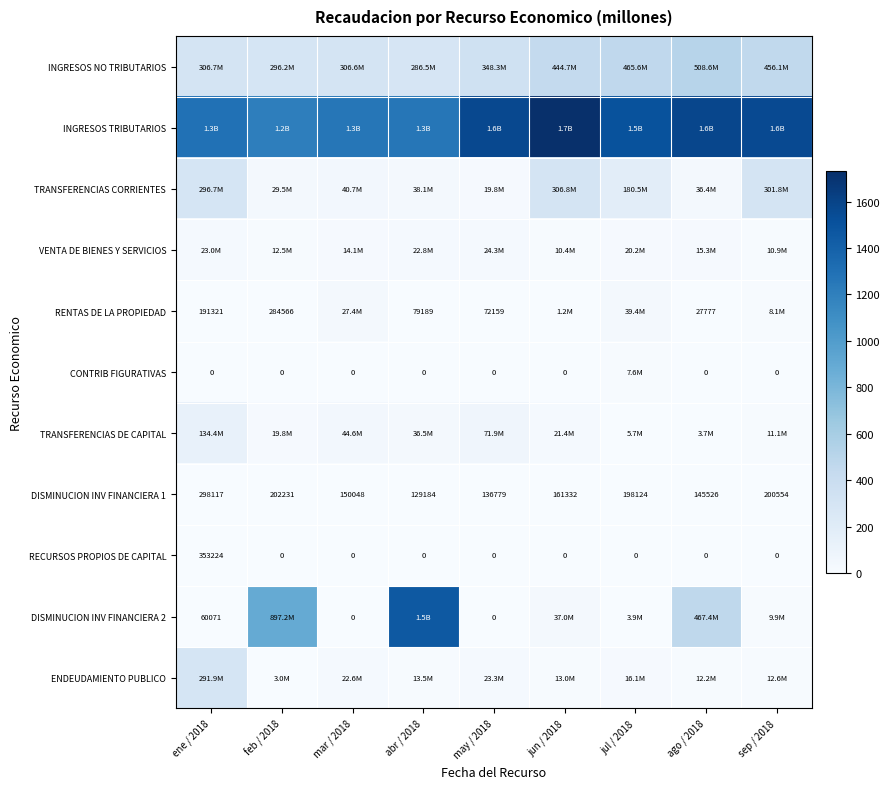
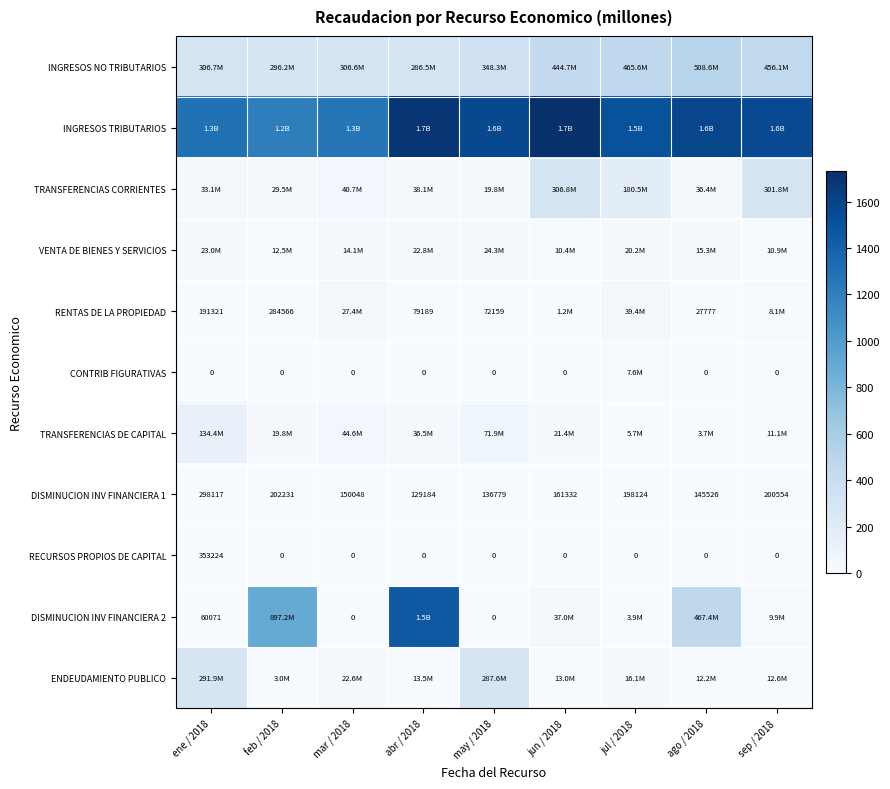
INGRESOS TRIBUTARIOS, abr / 2018: 1.3B -> 1.7B
TRANSFERENCIAS CORRIENTES, ene / 2018: 296.7M -> 33.1M
ENDEUDAMIENTO PUBLICO, may / 2018: 23.3M -> 287.6M
